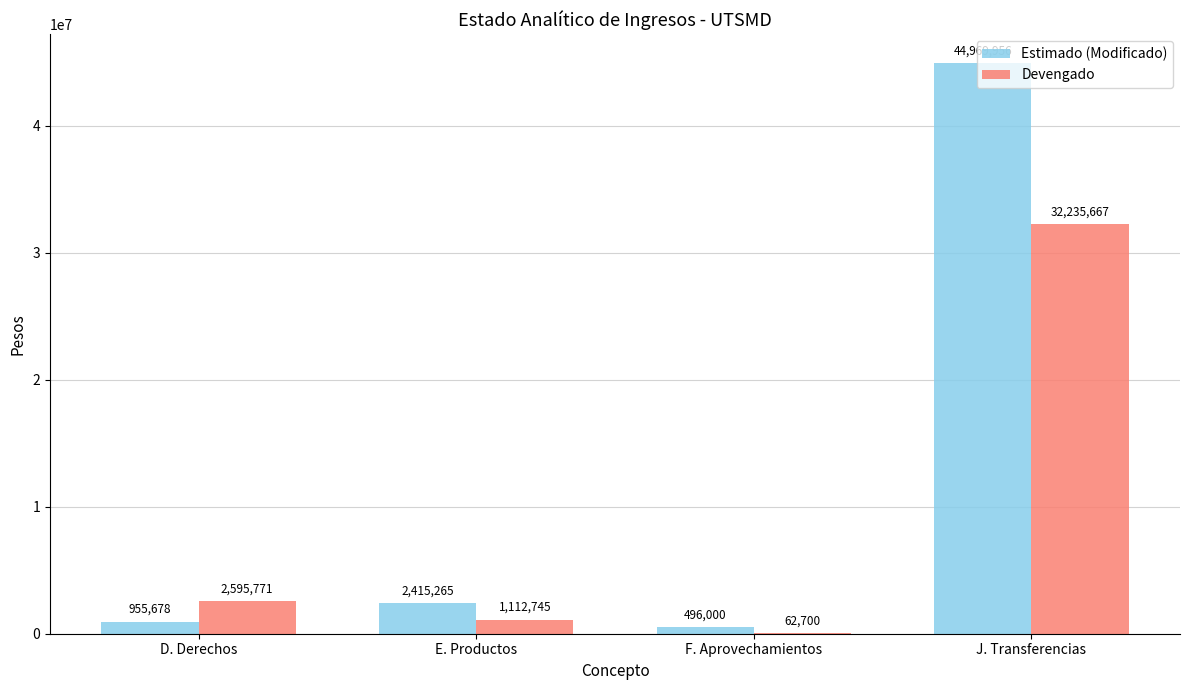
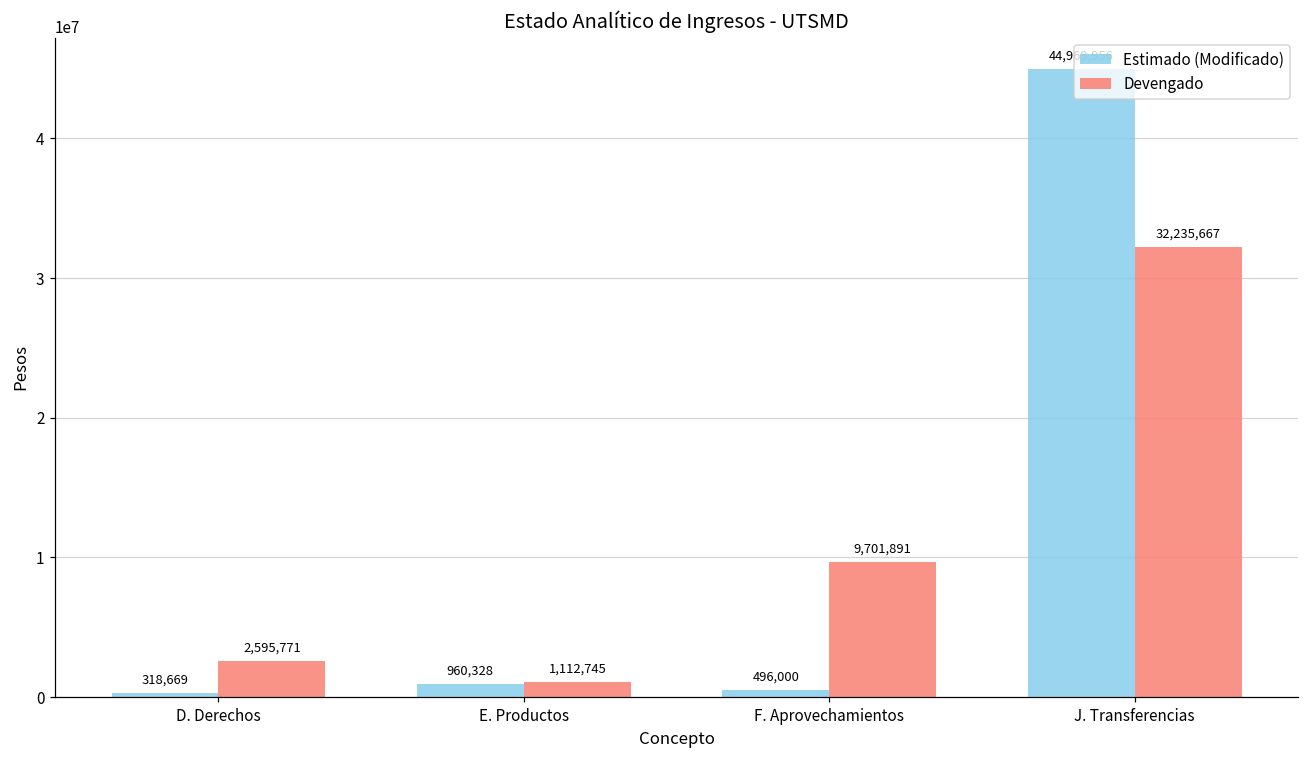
Estimado (Modificado), D. Derechos: 955,678 -> 318,669
Estimado (Modificado), E. Productos: 2,415,265 -> 960,328
Devengado, F. Aprovechamientos: 62,700 -> 9,701,891
